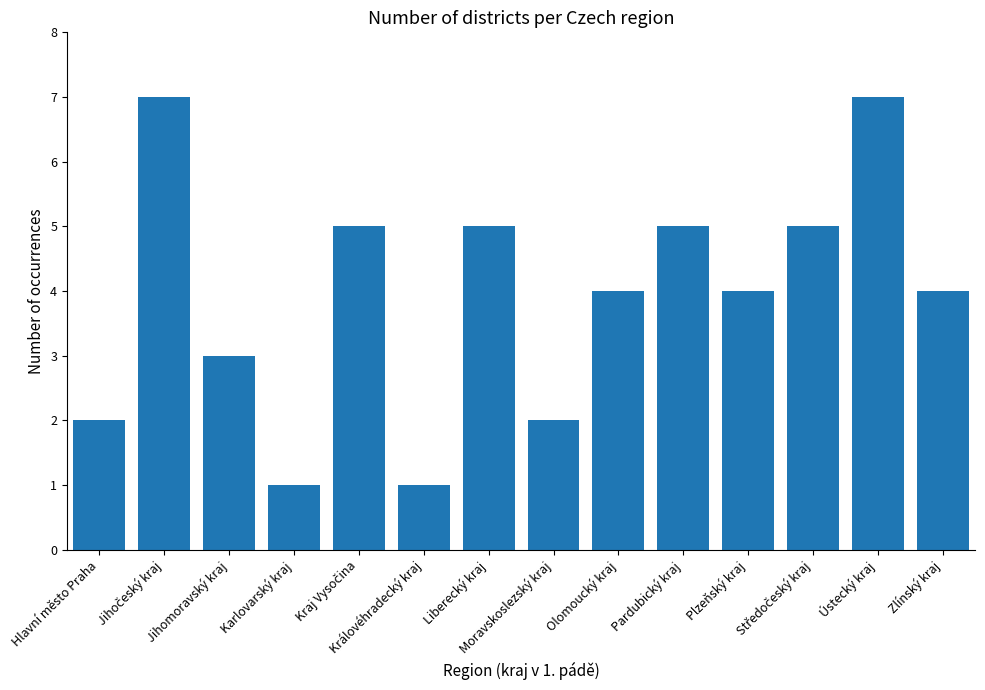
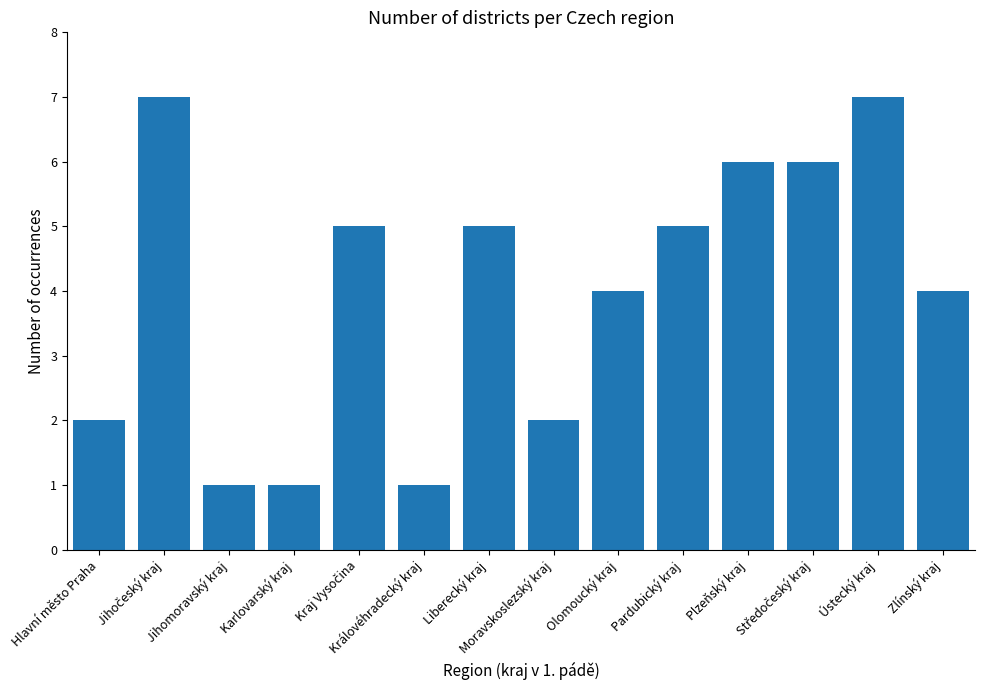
Jihomoravský kraj: 3 -> 1
Plzeňský kraj: 4 -> 6
Středočeský kraj: 5 -> 6
